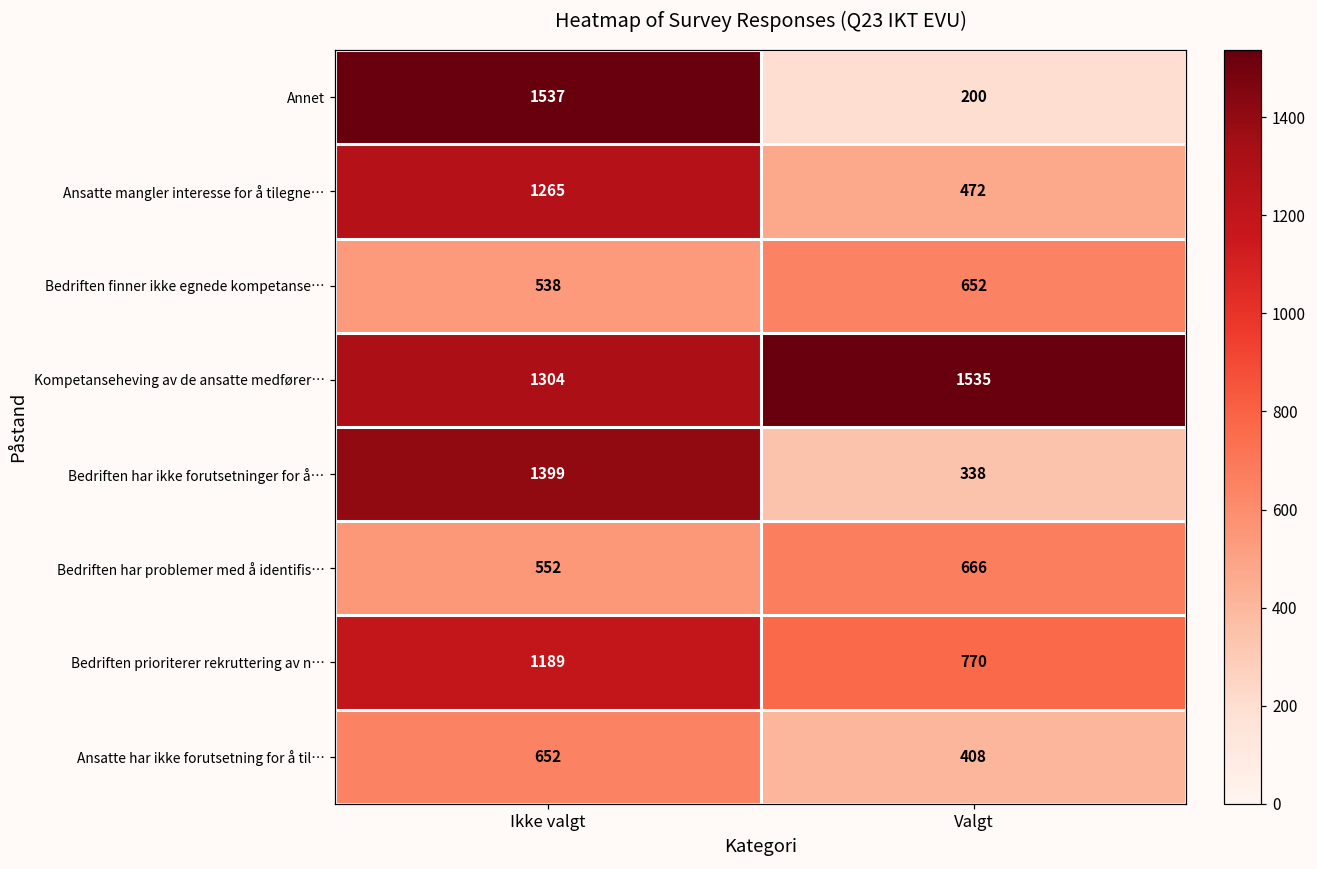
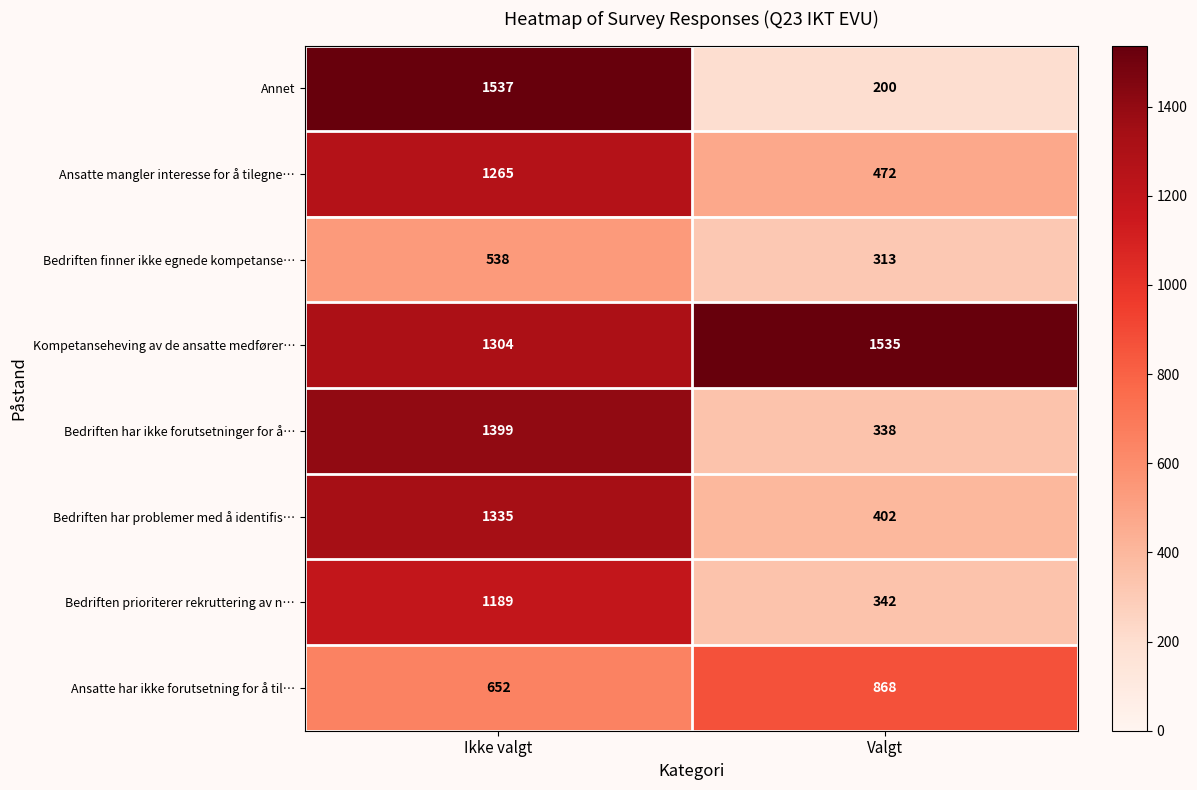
Bedriften finner ikke egnede kompetanse…, Valgt: 652 -> 313
Bedriften har problemer med å identifis…, Ikke valgt: 552 -> 1335
Bedriften har problemer med å identifis…, Valgt: 666 -> 402
Bedriften prioriterer rekruttering av n…, Valgt: 770 -> 342
Ansatte har ikke forutsetning for å til…, Valgt: 408 -> 868
